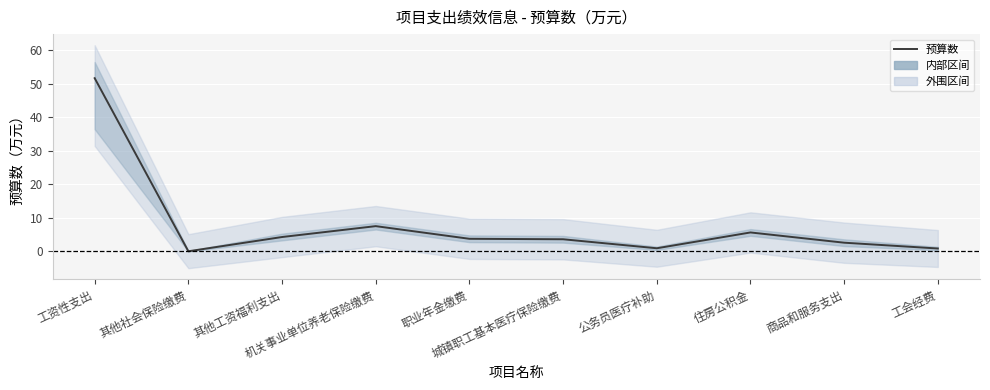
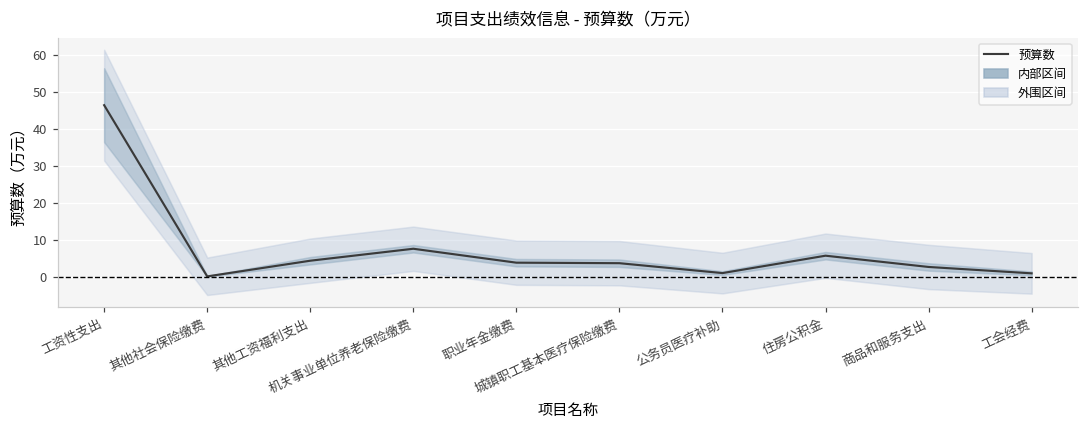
预算数, 工资性支出: 52 -> 46
